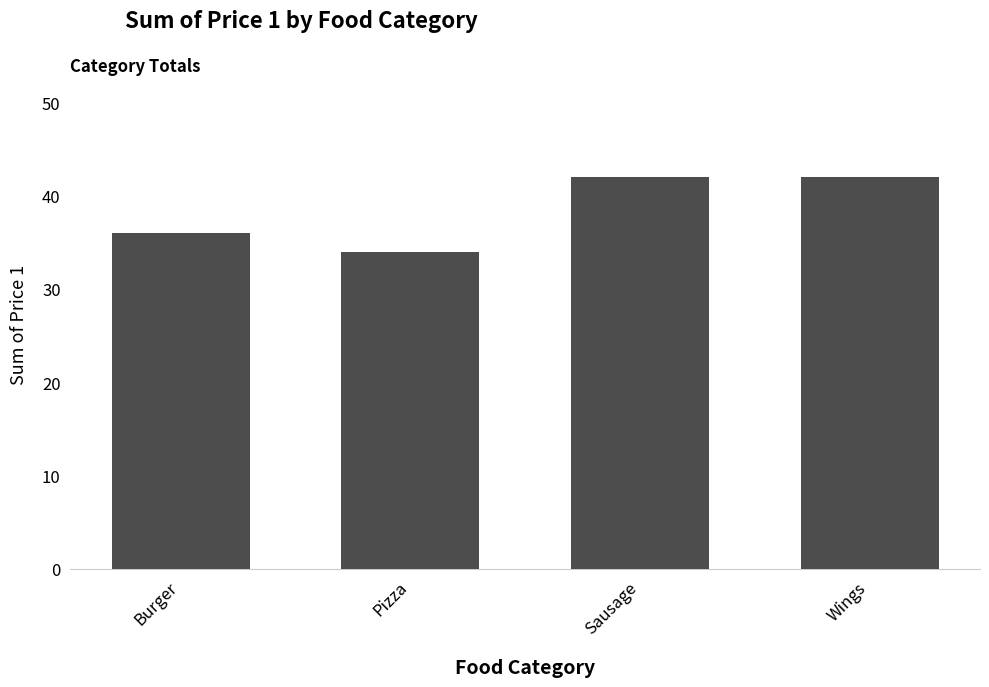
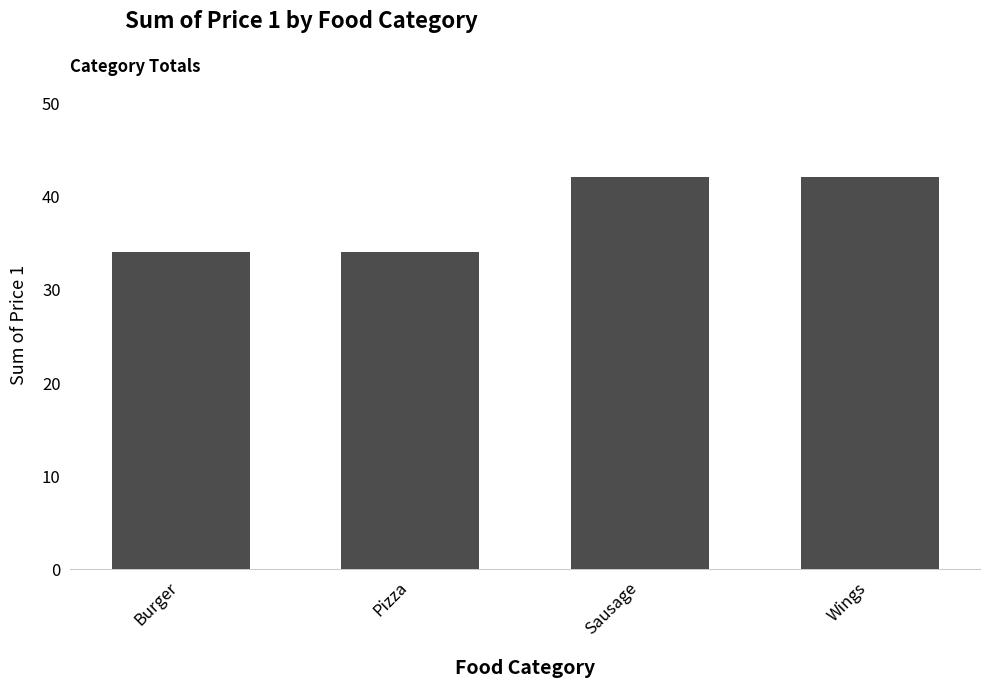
Burger: 36 -> 34
